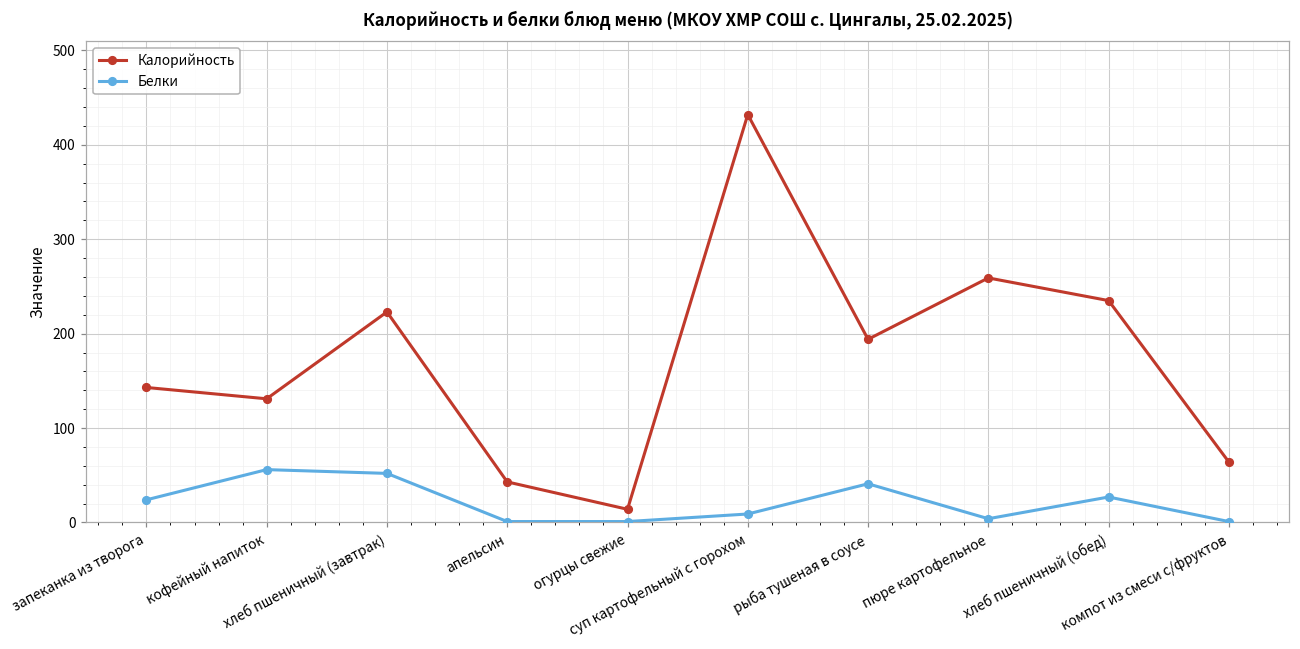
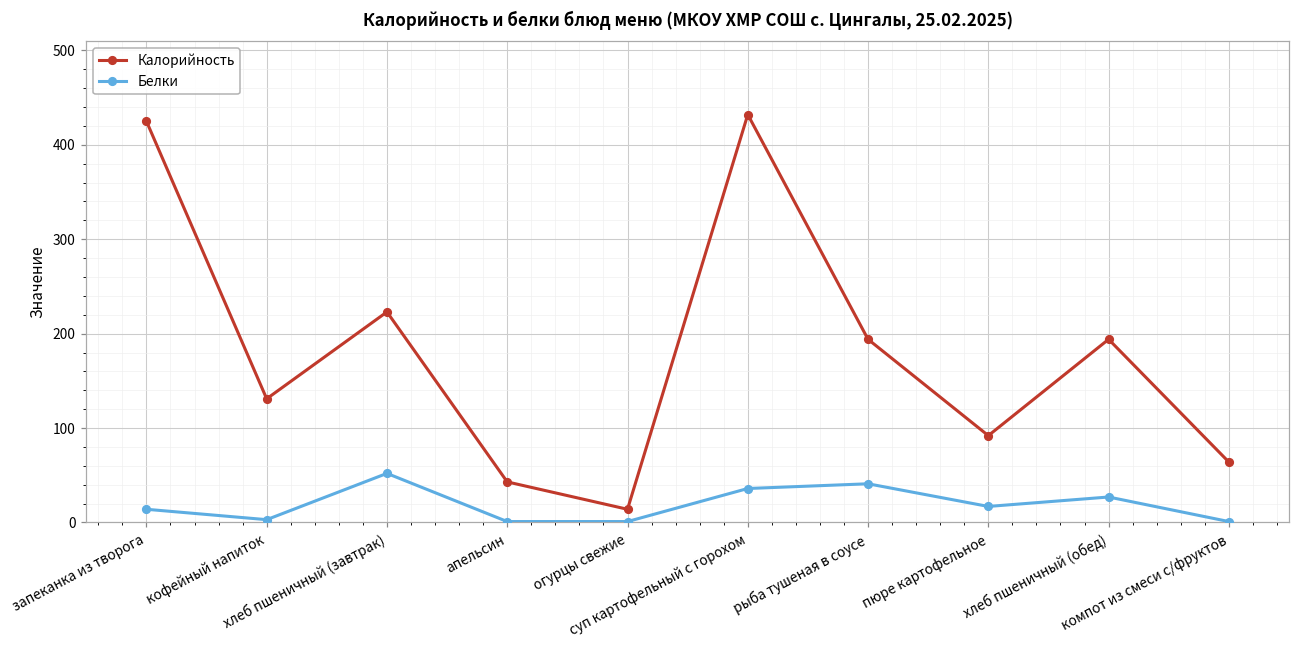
Калорийность, запеканка из творога: 140 -> 430
Белки, запеканка из творога: 20 -> 10
Белки, кофейный напиток: 60 -> 0
Белки, суп картофельный с горохом: 10 -> 40
Калорийность, пюре картофельное: 260 -> 90
Белки, пюре картофельное: 0 -> 20
Калорийность, хлеб пшеничный (обед): 240 -> 190
